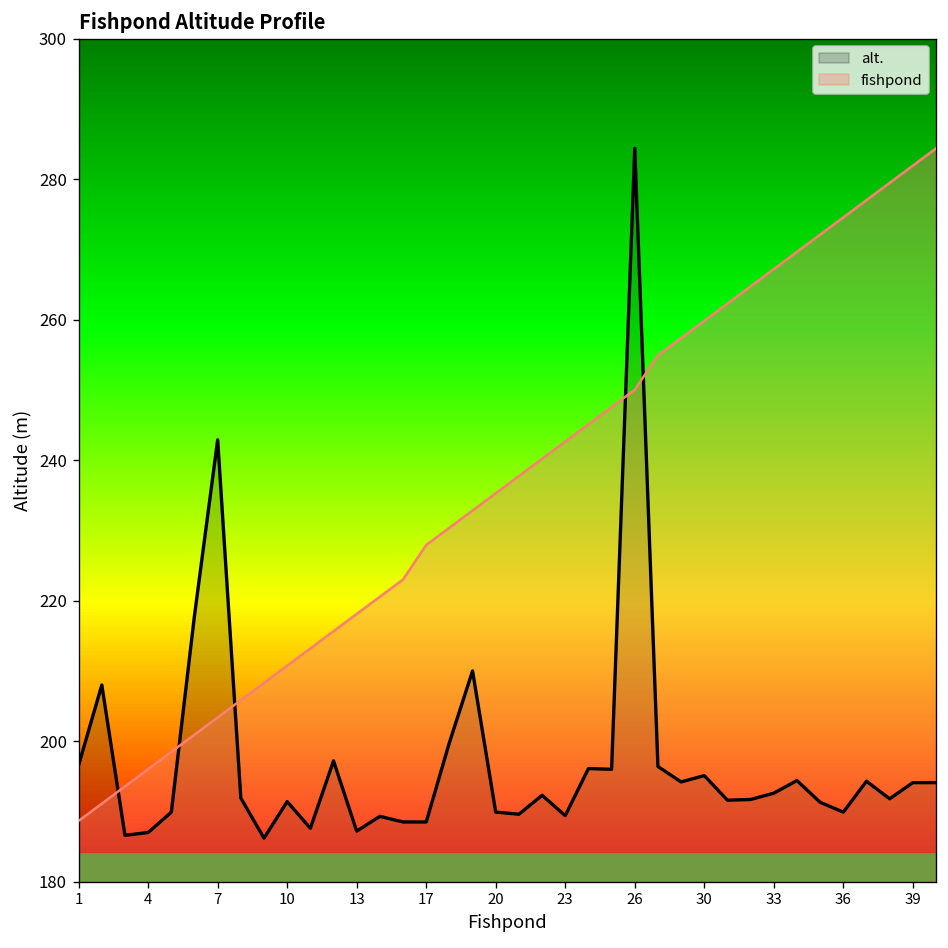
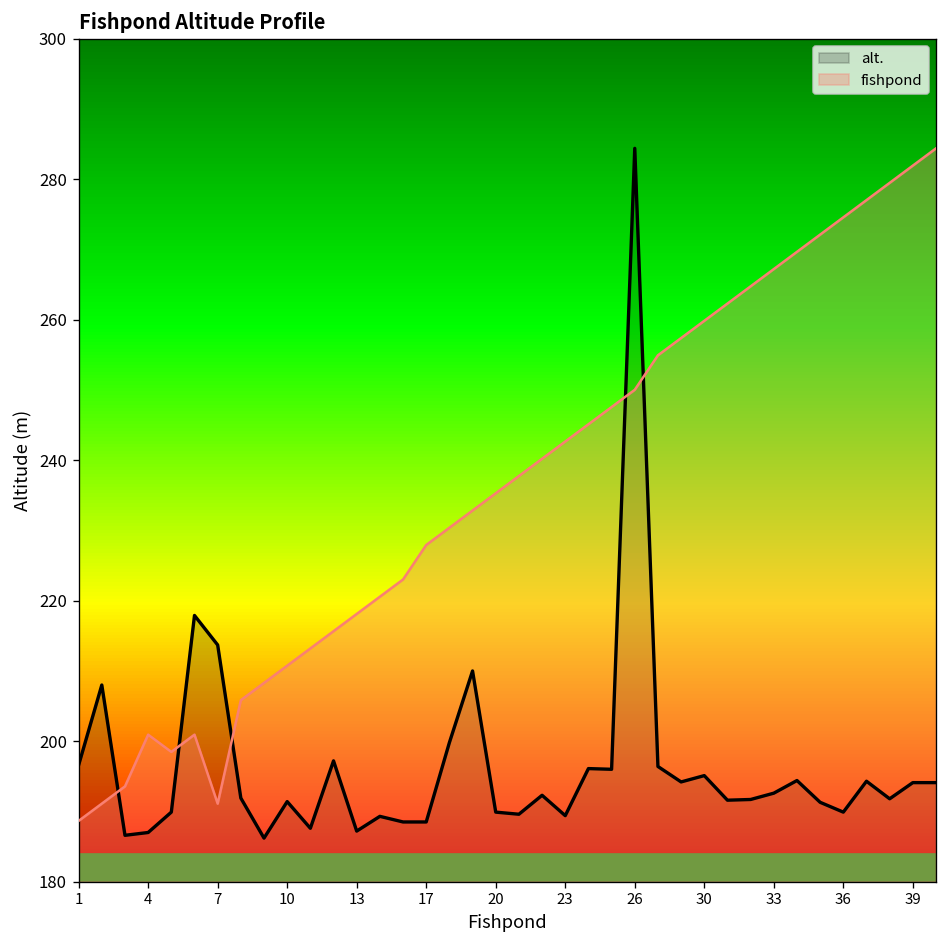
fishpond, 4: 196 -> 201
alt., 7: 243 -> 214
fishpond, 7: 203 -> 191
